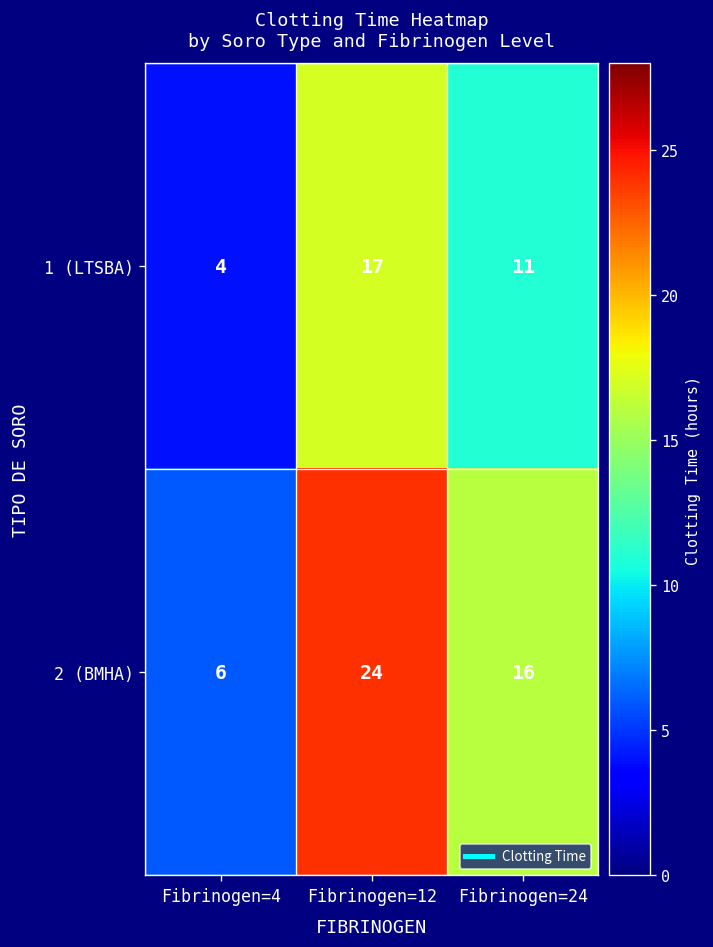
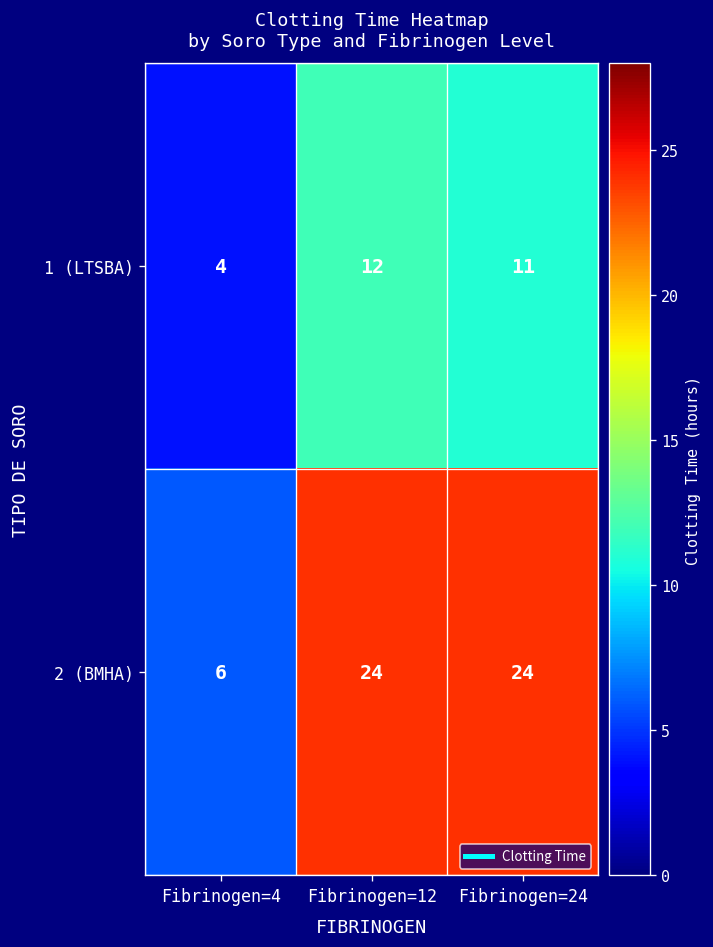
1 (LTSBA), Fibrinogen=12: 17 -> 12
2 (BMHA), Fibrinogen=24: 16 -> 24
